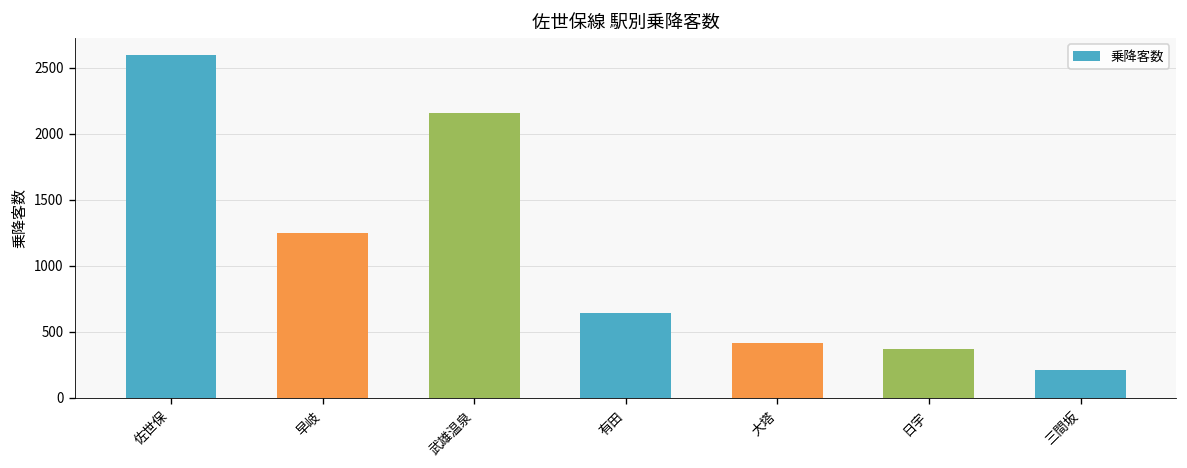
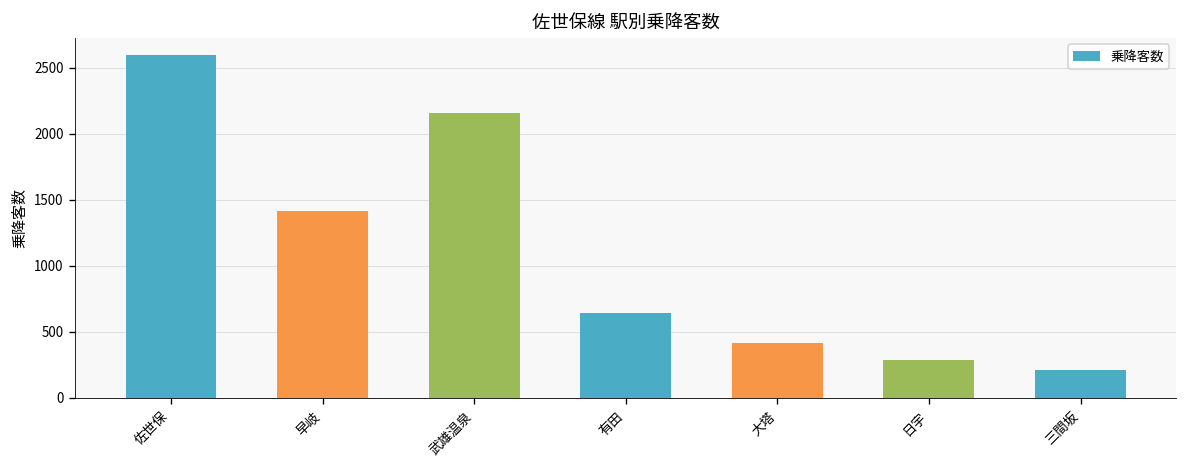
早岐: 1250 -> 1420
日宇: 370 -> 290
